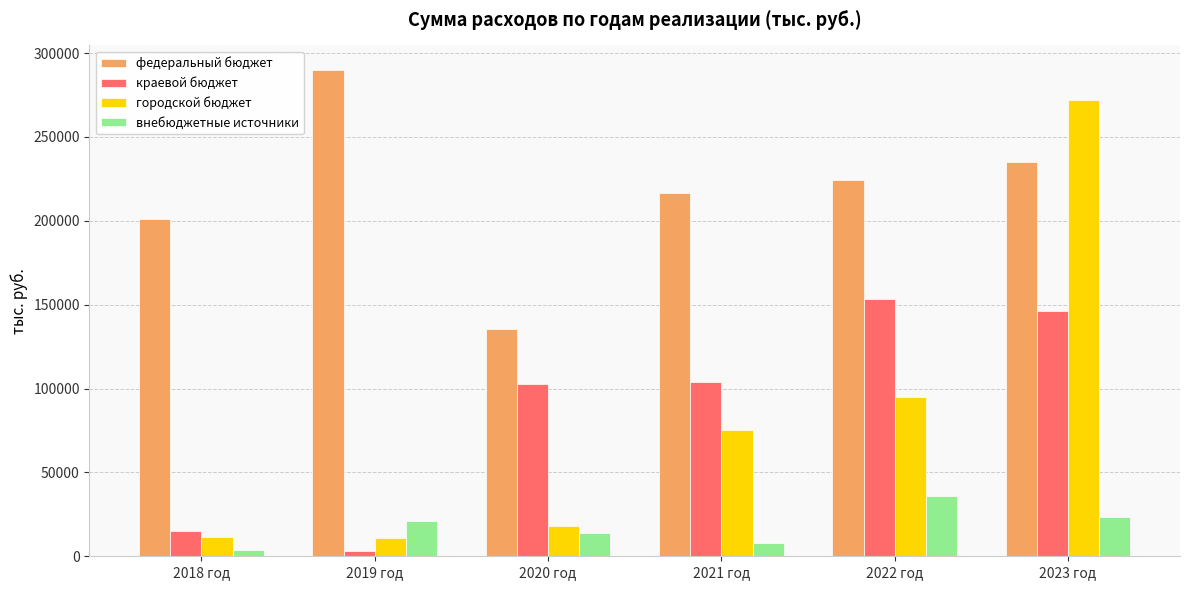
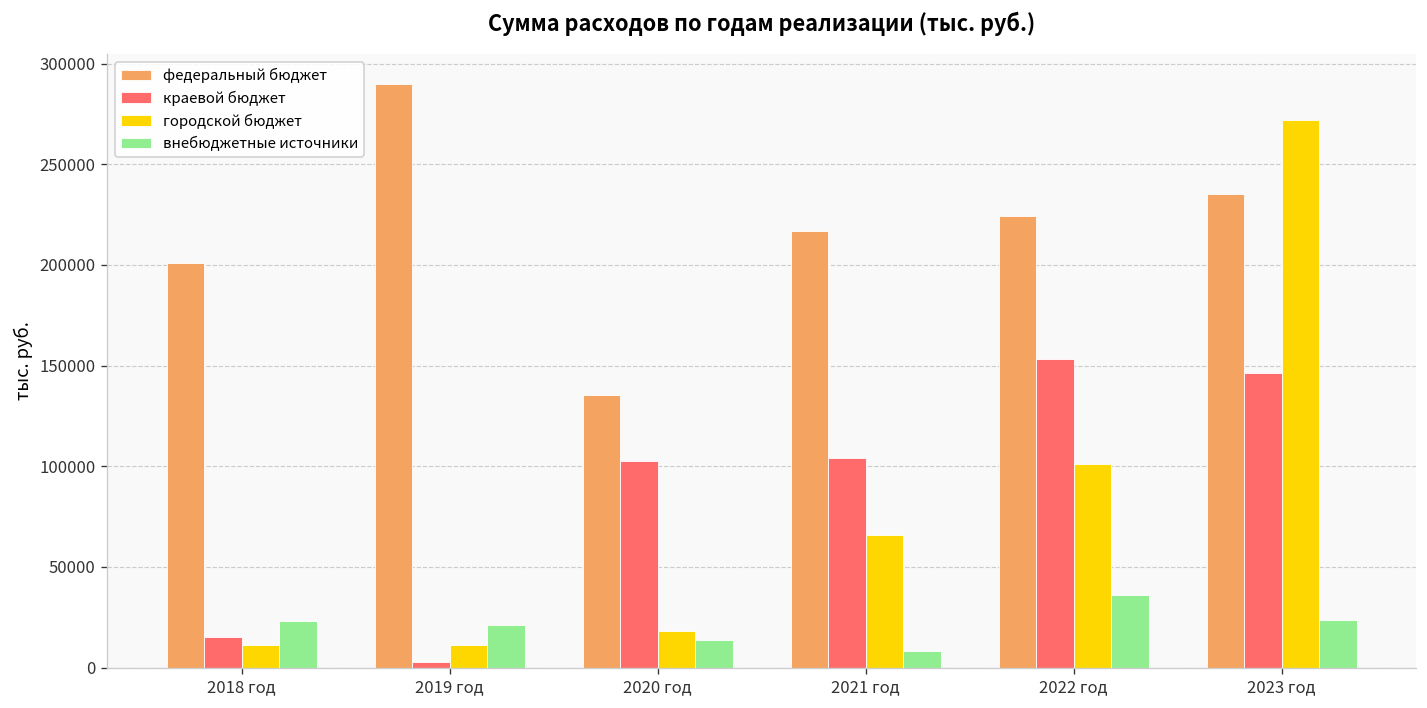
внебюджетные источники, 2018 год: 4000 -> 23000
городской бюджет, 2021 год: 75000 -> 66000
городской бюджет, 2022 год: 95000 -> 101000
